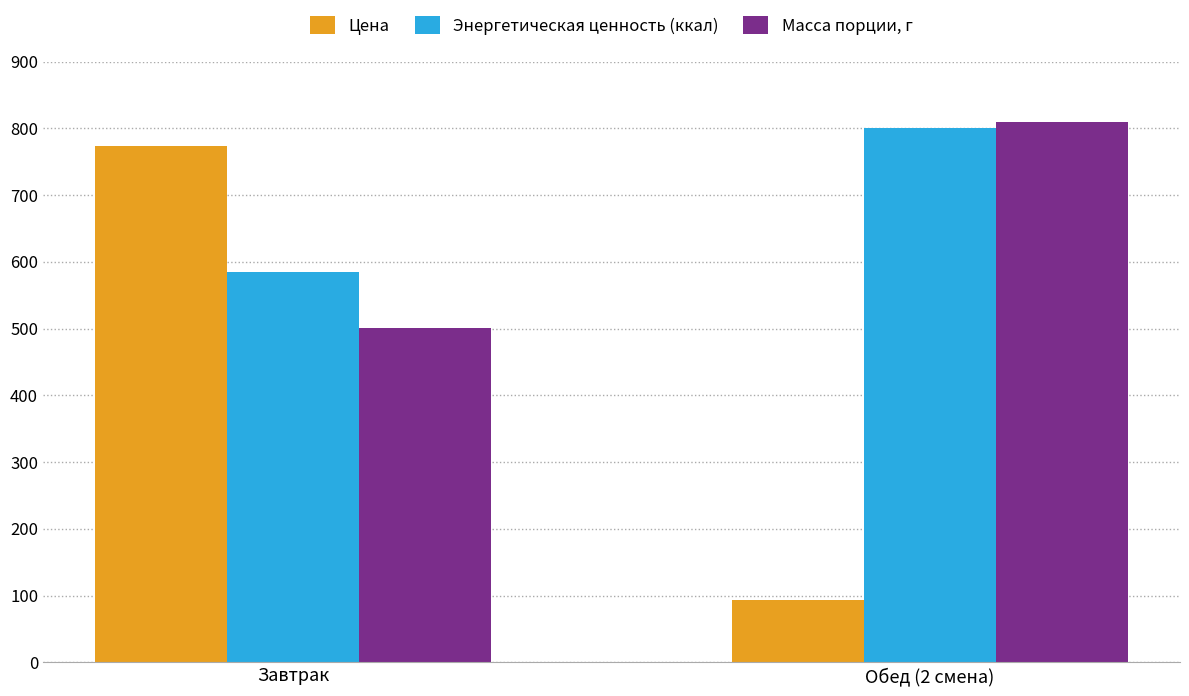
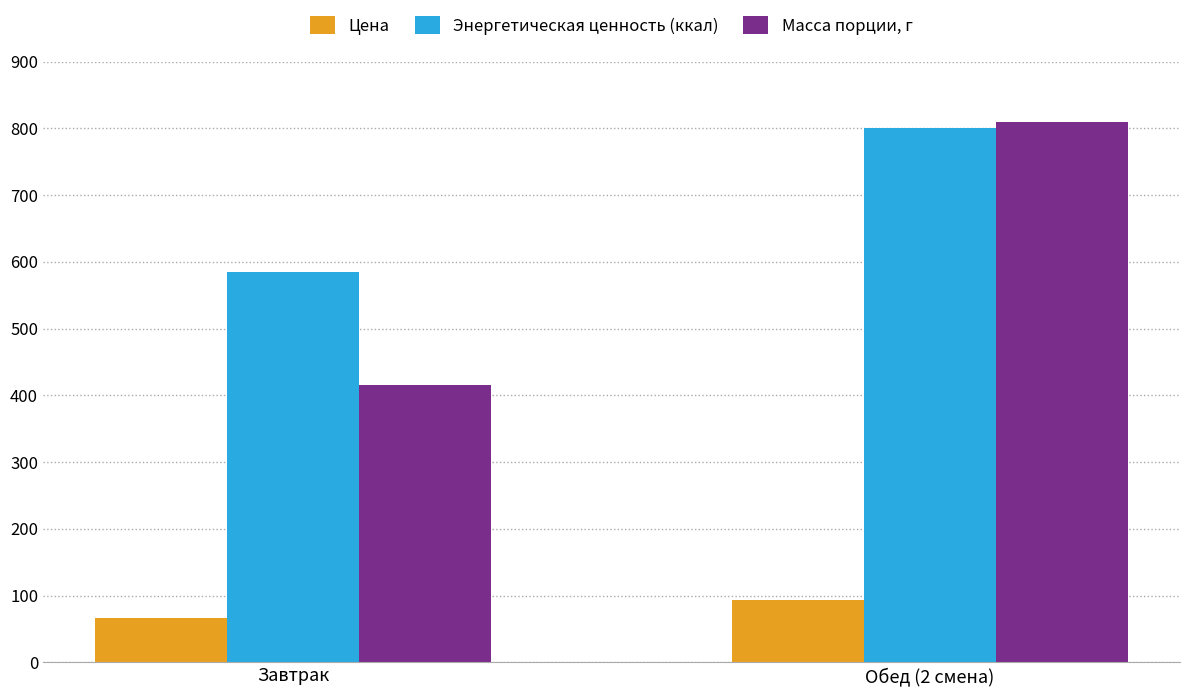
Цена, Завтрак: 770 -> 70
Масса порции, г, Завтрак: 500 -> 420
